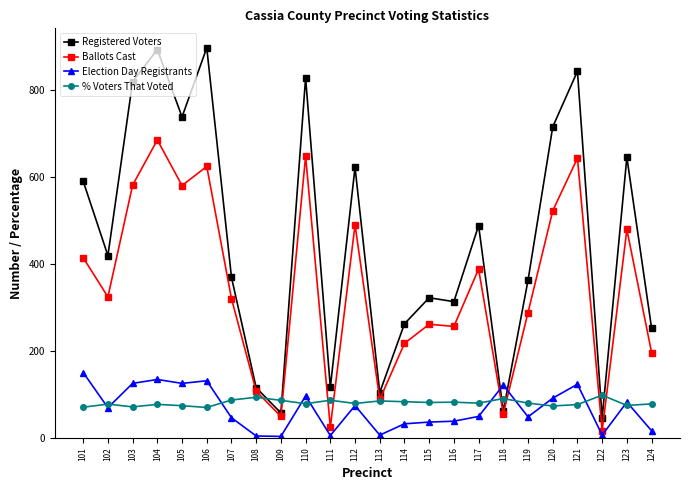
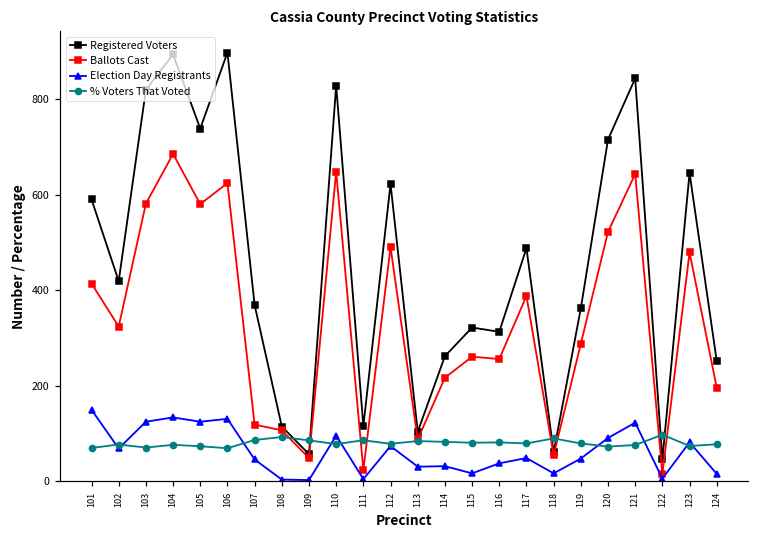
Ballots Cast, 107: 320 -> 120
Election Day Registrants, 113: 10 -> 30
Election Day Registrants, 115: 40 -> 20
Election Day Registrants, 118: 120 -> 20
